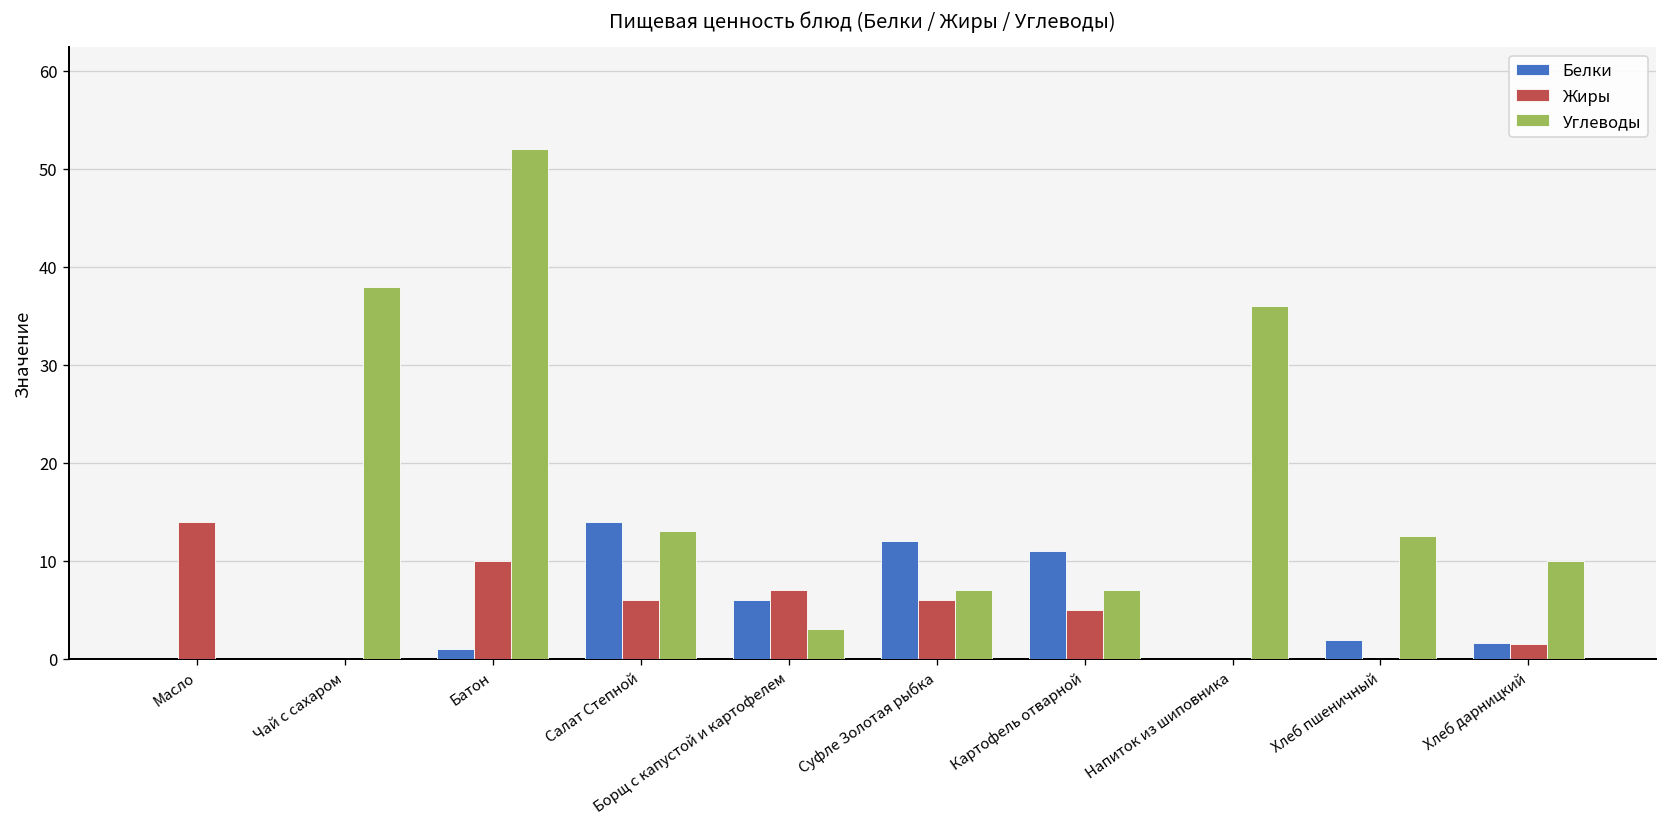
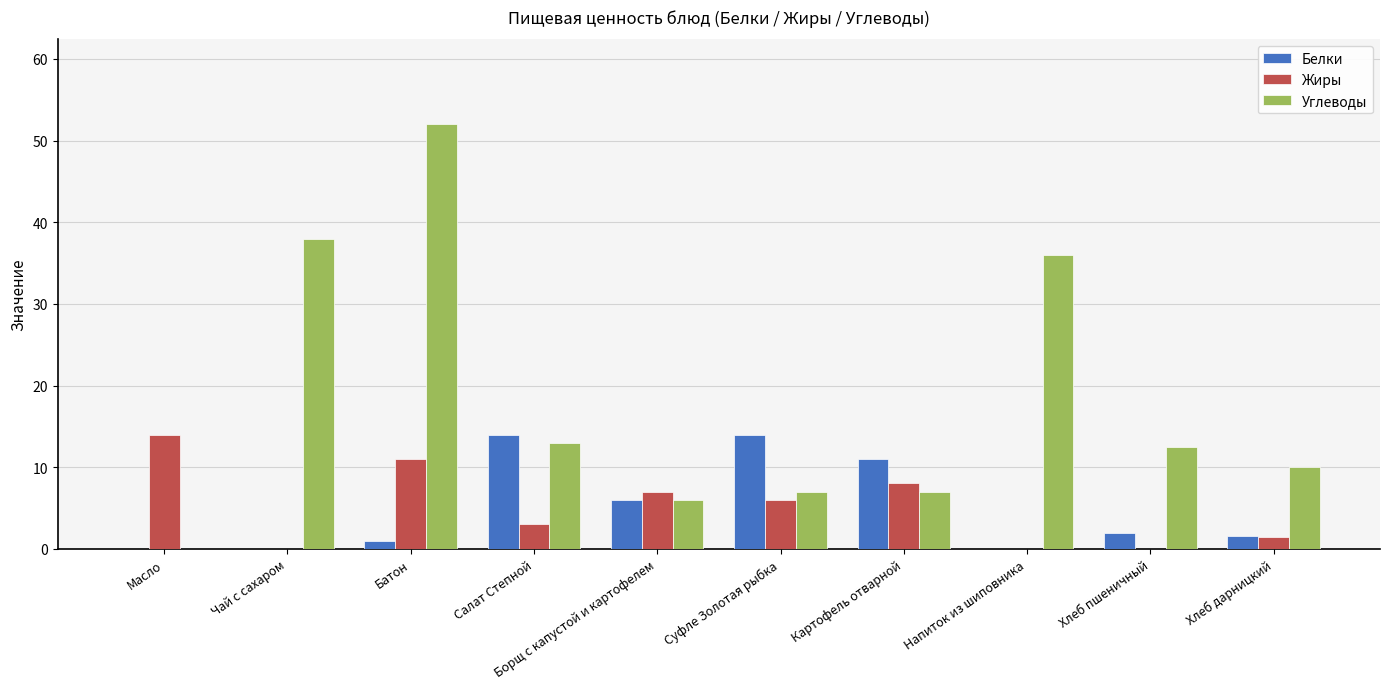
Жиры, Батон: 10 -> 11
Жиры, Салат Степной: 6 -> 3
Углеводы, Борщ с капустой и картофелем: 3 -> 6
Белки, Суфле Золотая рыбка: 12 -> 14
Жиры, Картофель отварной: 5 -> 8
